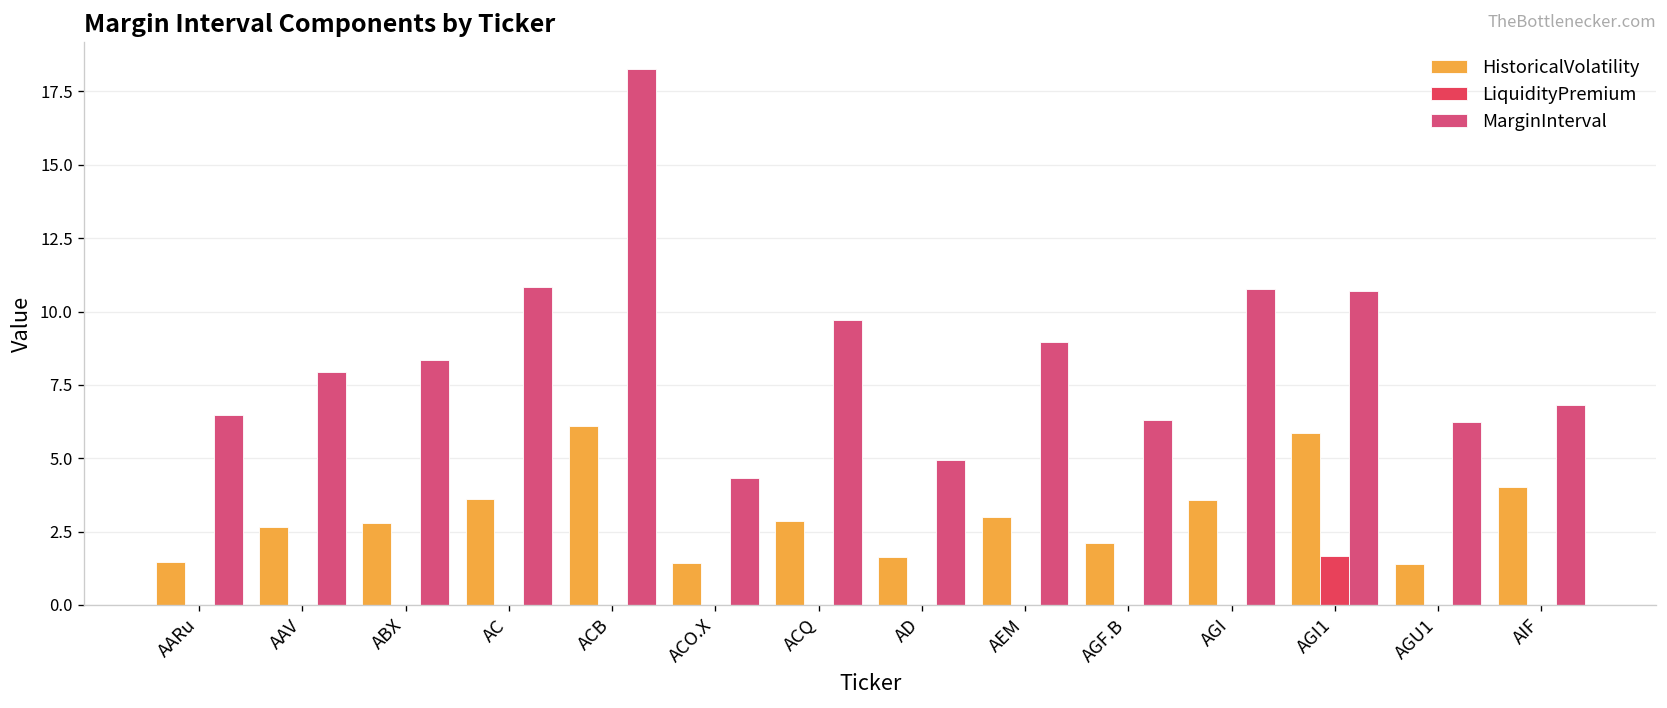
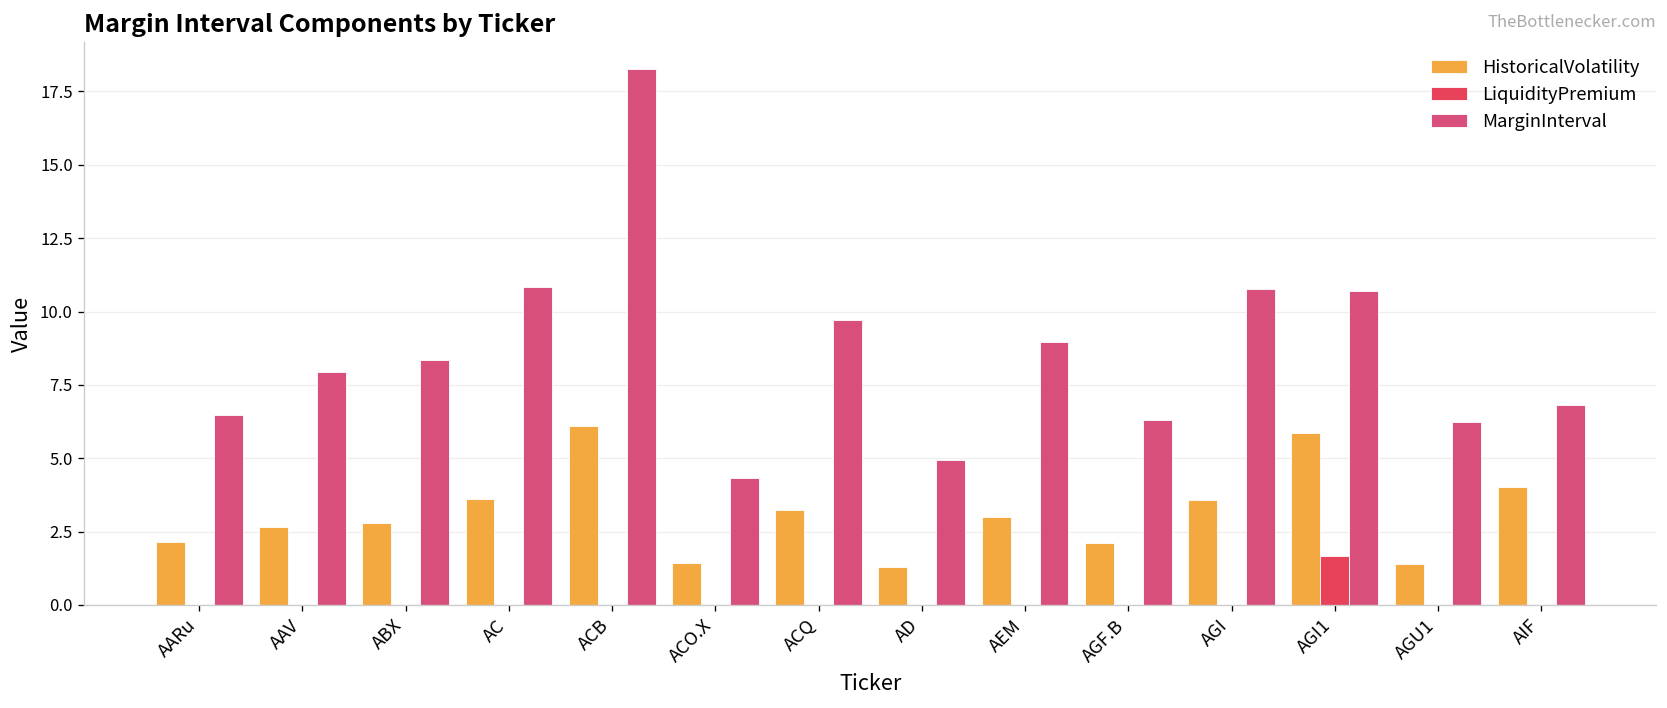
HistoricalVolatility, AARu: 1.5 -> 2.2
HistoricalVolatility, ACQ: 2.9 -> 3.2
HistoricalVolatility, AD: 1.6 -> 1.3
